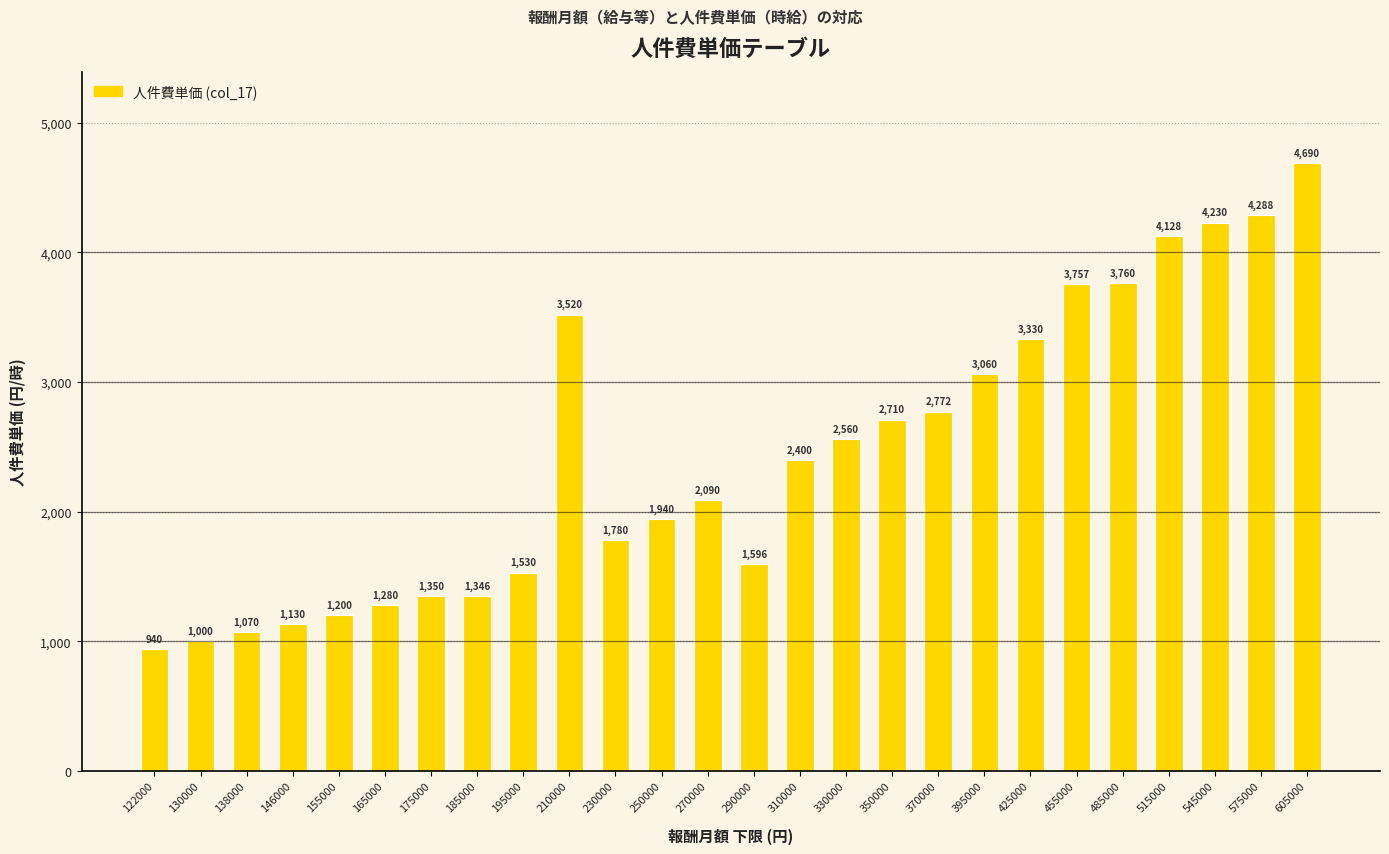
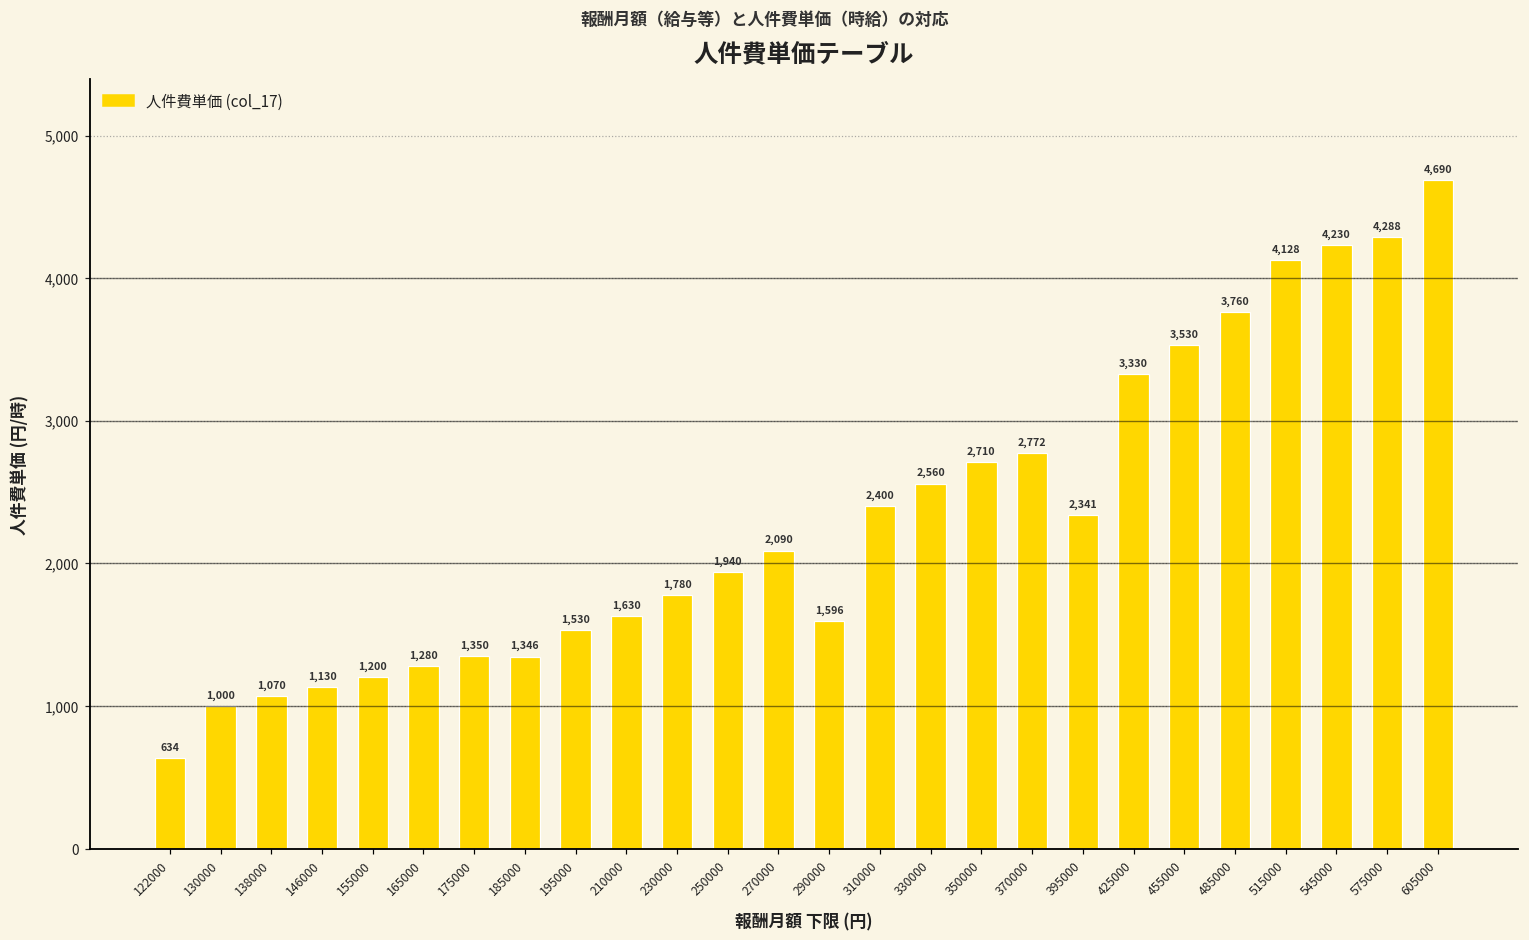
122000: 940 -> 634
210000: 3,520 -> 1,630
395000: 3,060 -> 2,341
455000: 3,757 -> 3,530
